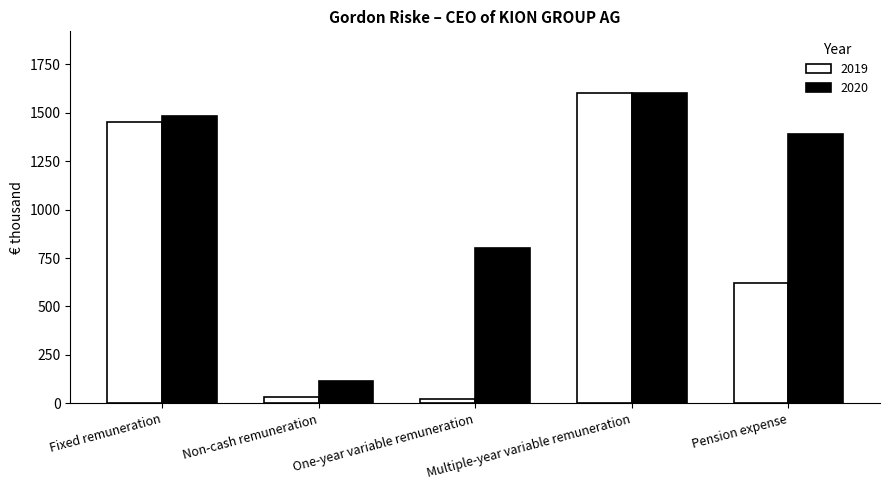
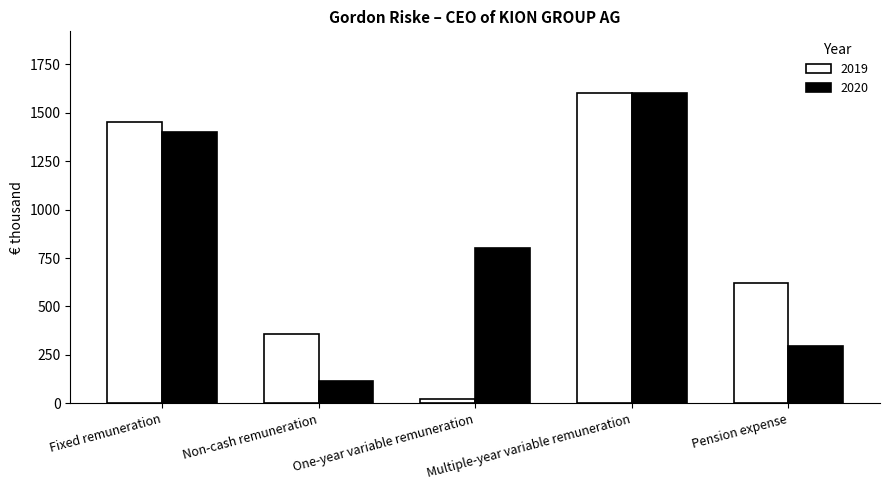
2020, Fixed remuneration: 1480 -> 1400
2019, Non-cash remuneration: 30 -> 360
2020, Pension expense: 1390 -> 300
